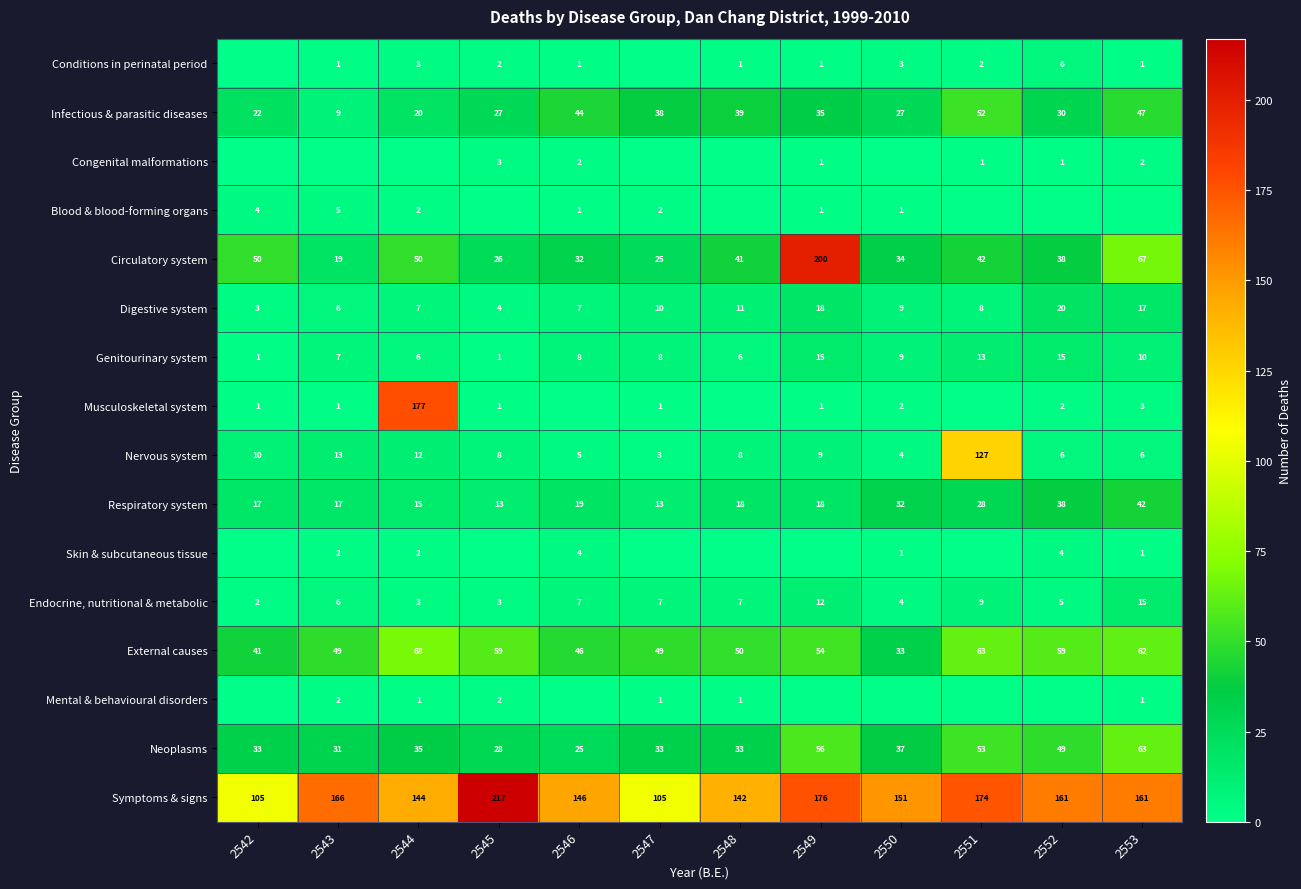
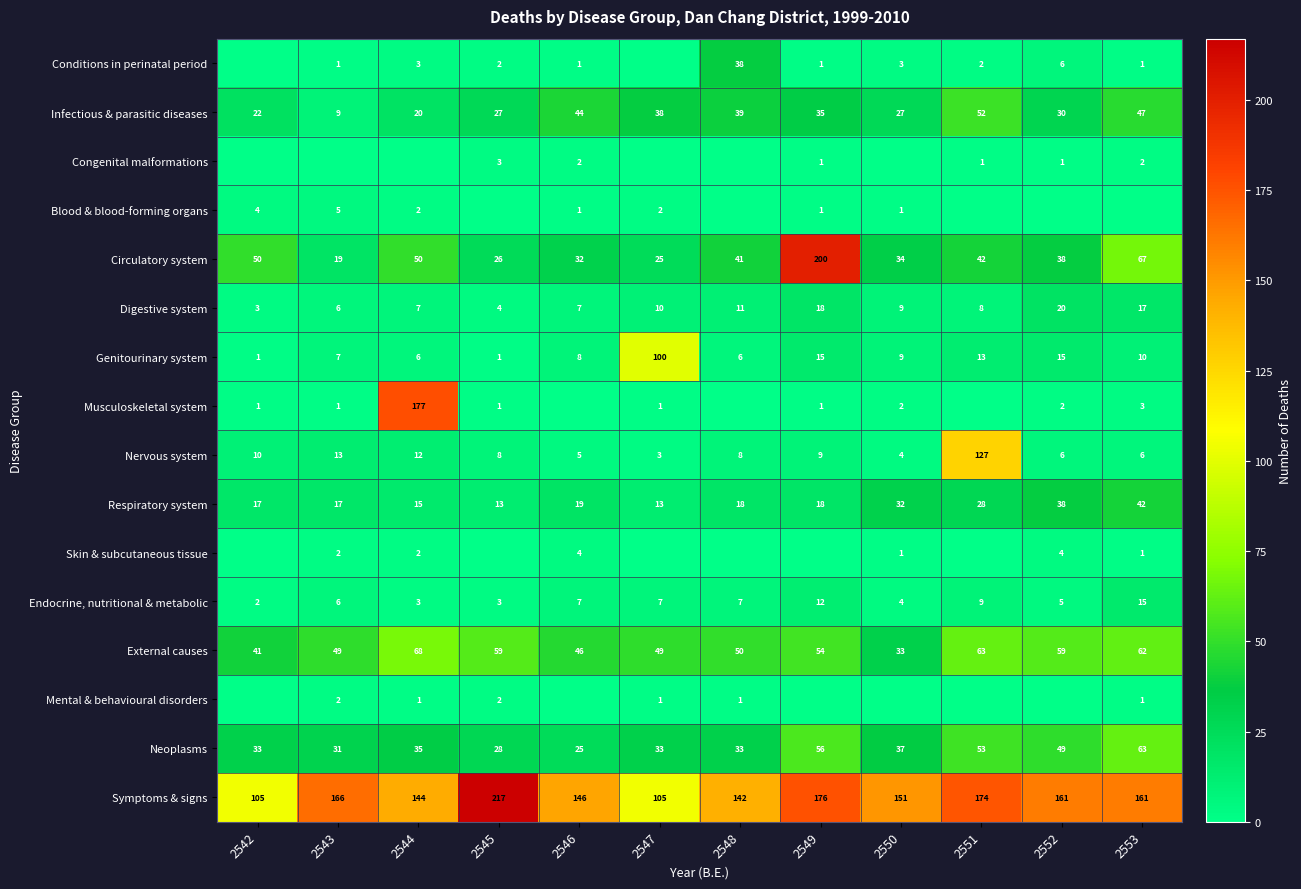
Conditions in perinatal period, 2548: 1 -> 38
Genitourinary system, 2547: 8 -> 100
